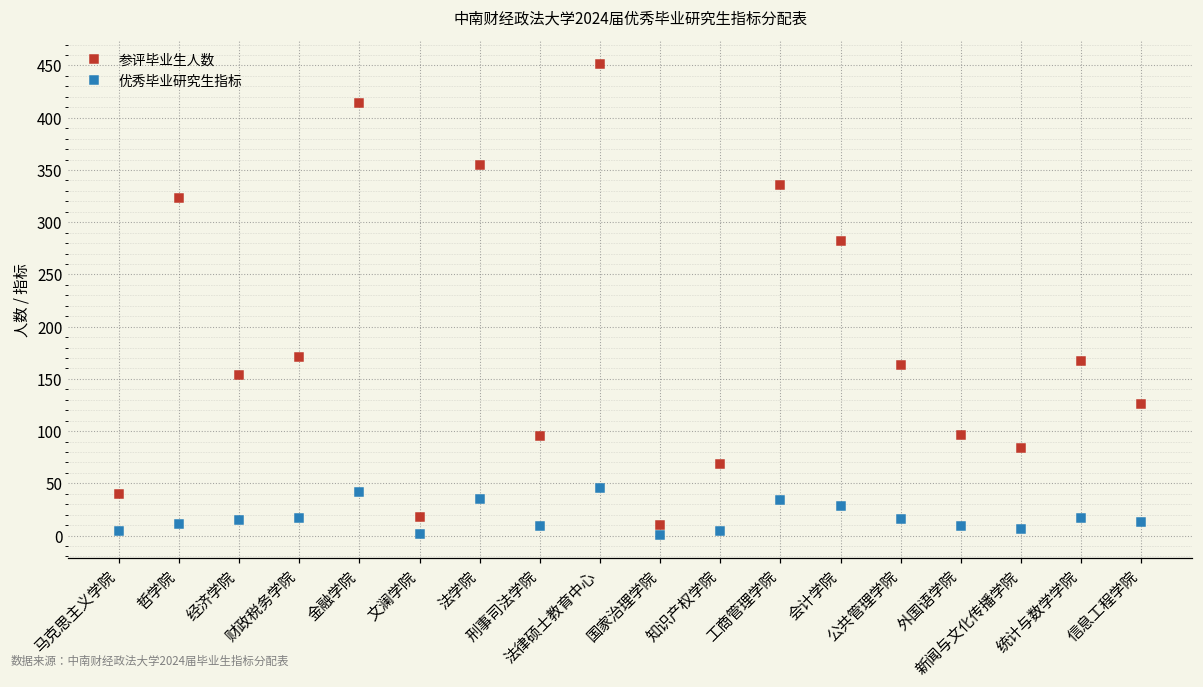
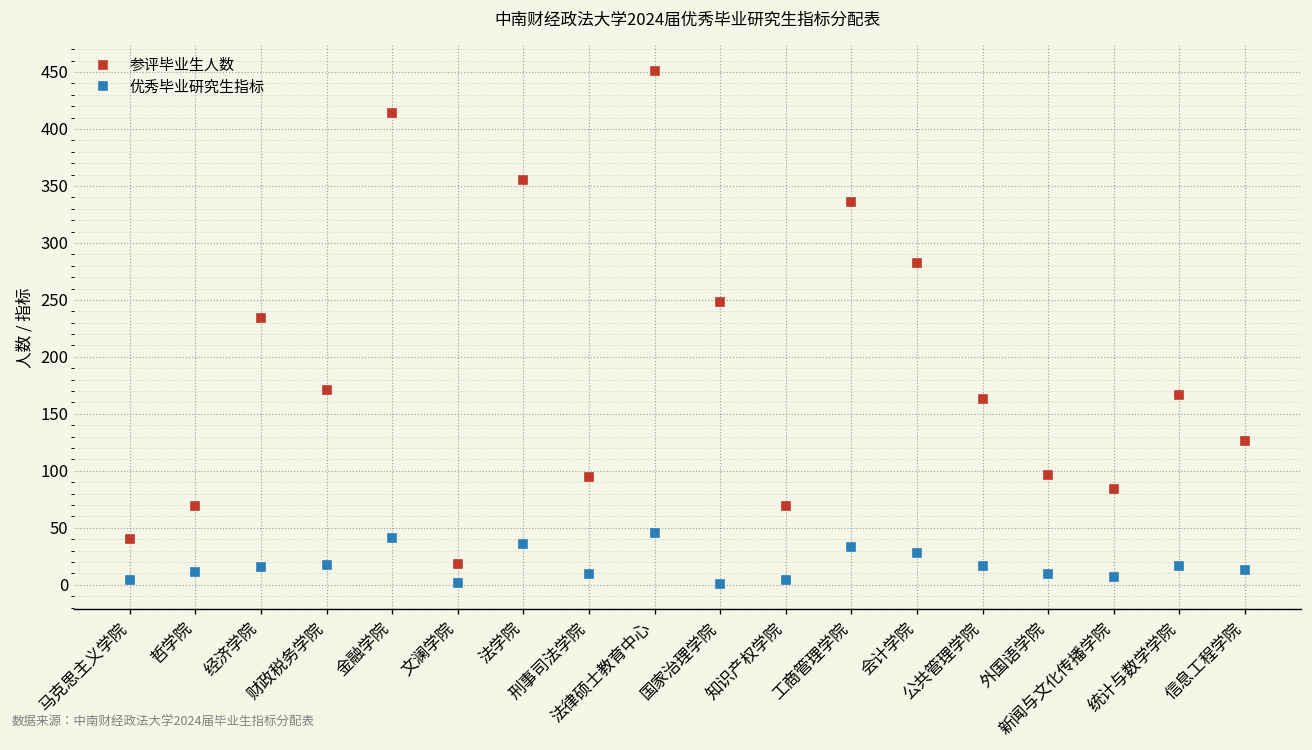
参评毕业生人数, 哲学院: 320 -> 70
参评毕业生人数, 经济学院: 150 -> 230
参评毕业生人数, 国家治理学院: 10 -> 250
